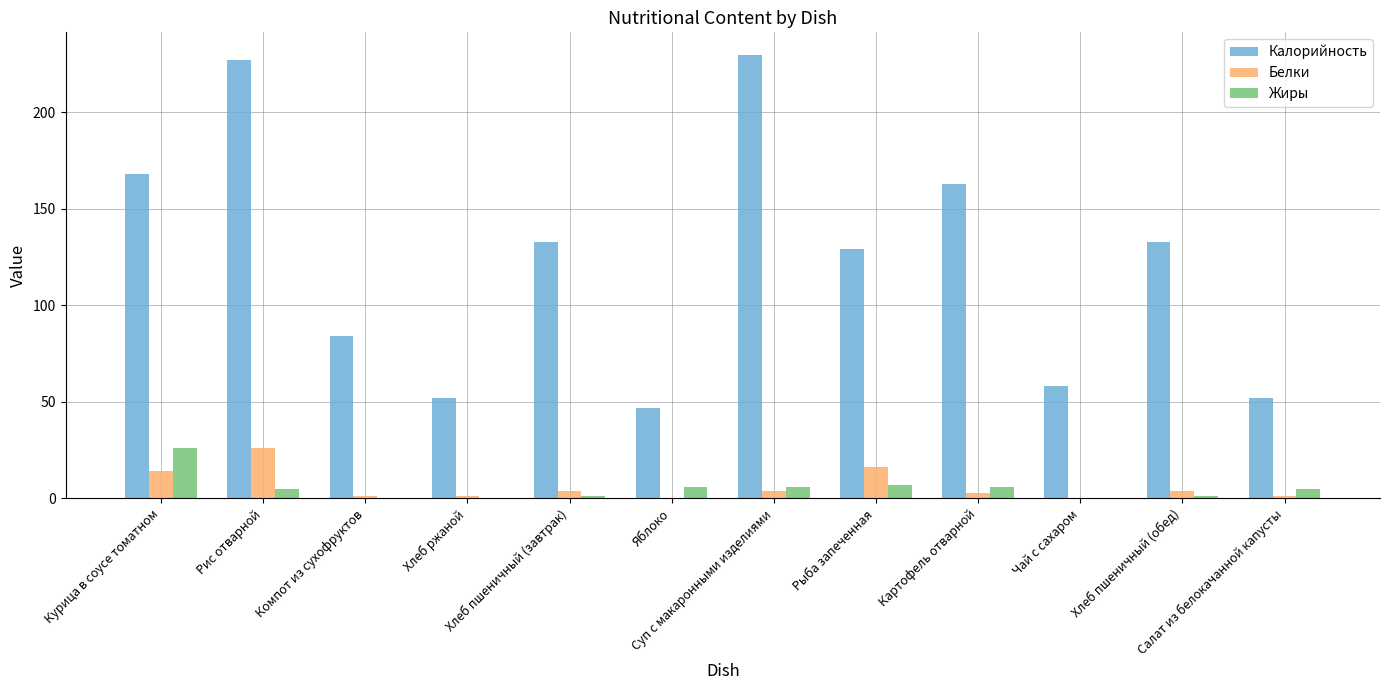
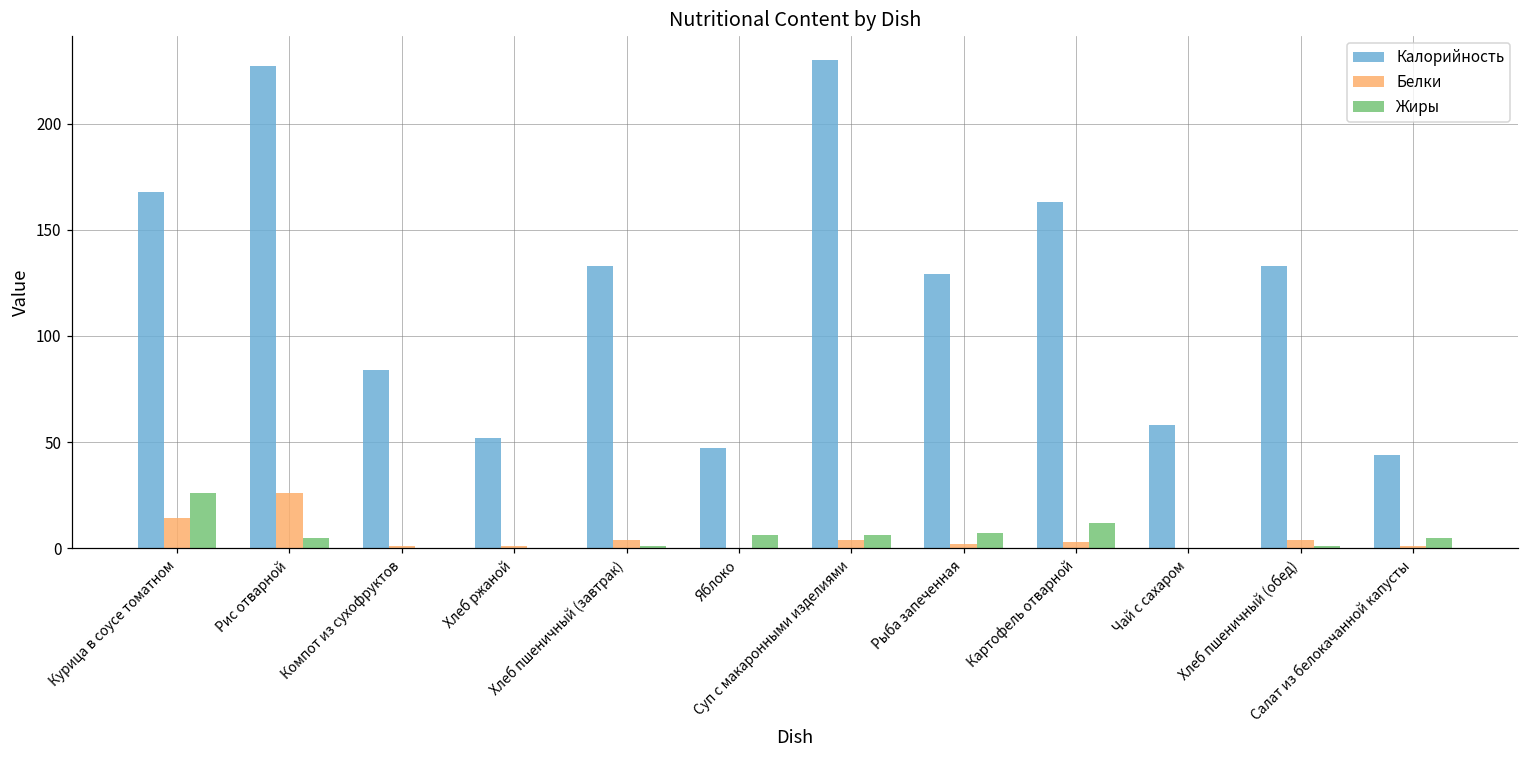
Белки, Рыба запеченная: 16 -> 2
Жиры, Картофель отварной: 6 -> 12
Калорийность, Салат из белокачанной капусты: 52 -> 44
